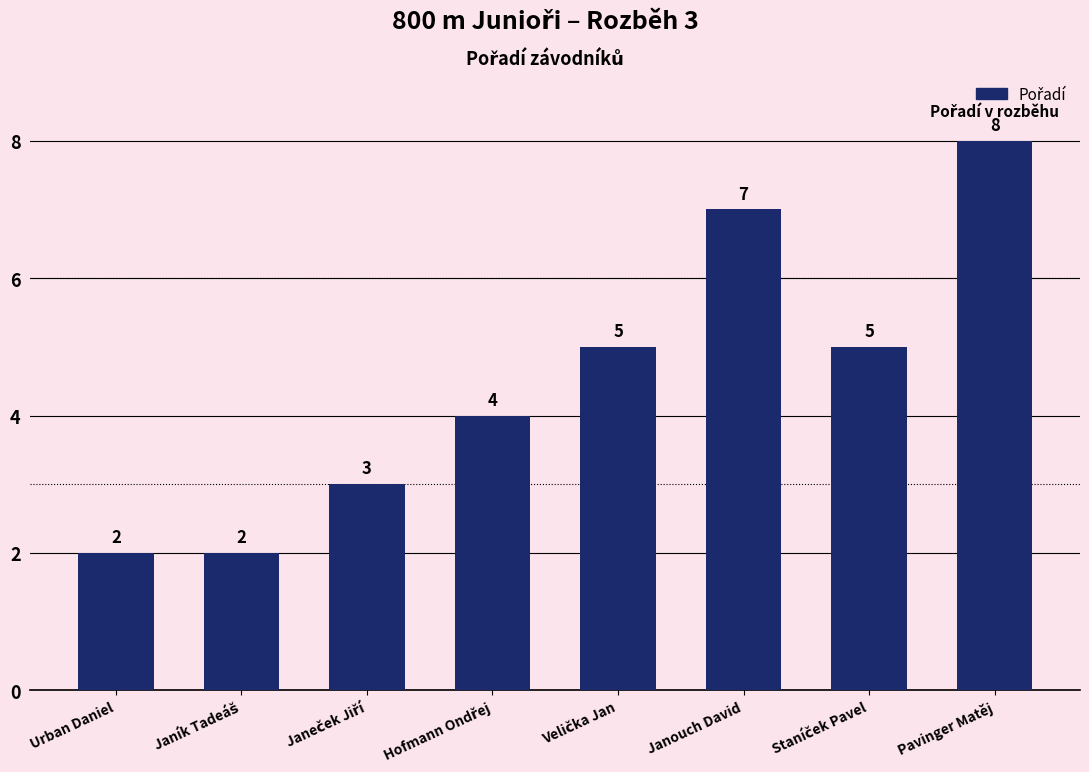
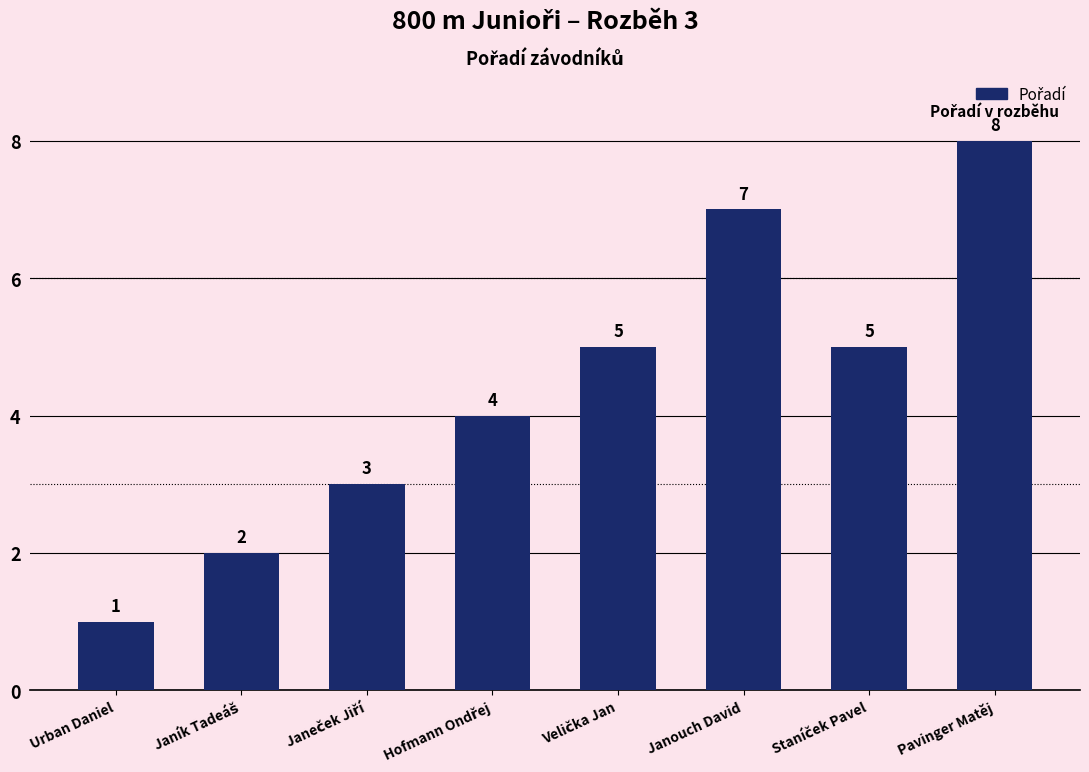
Urban Daniel: 2 -> 1
